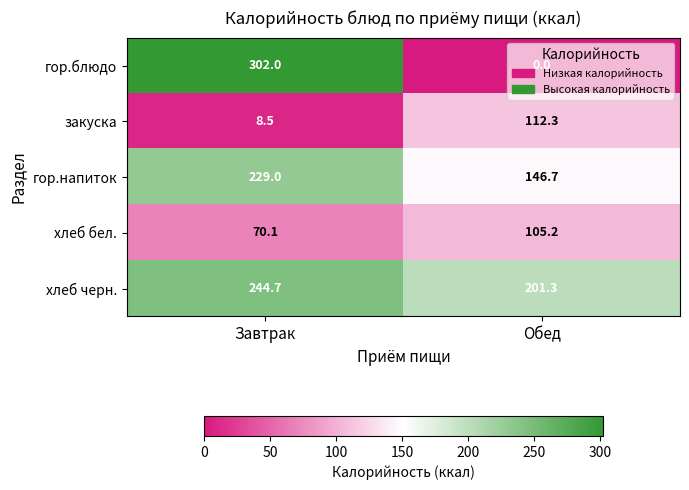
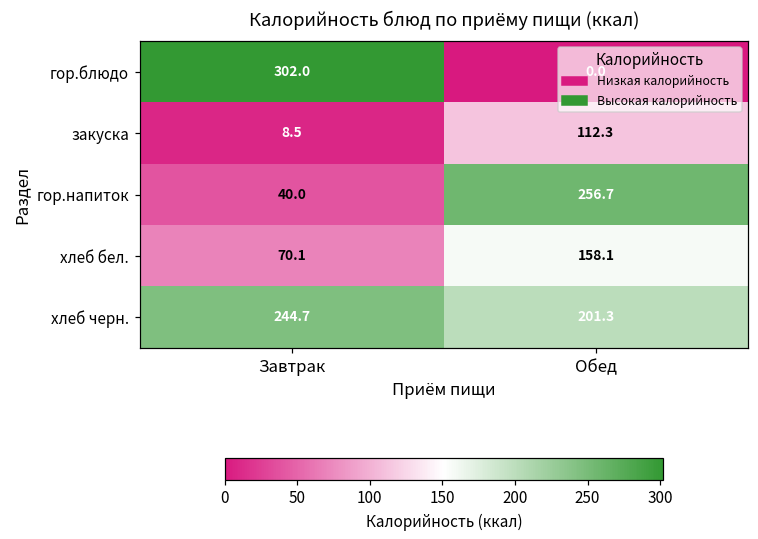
гор.напиток, Завтрак: 229.0 -> 40.0
гор.напиток, Обед: 146.7 -> 256.7
хлеб бел., Обед: 105.2 -> 158.1
